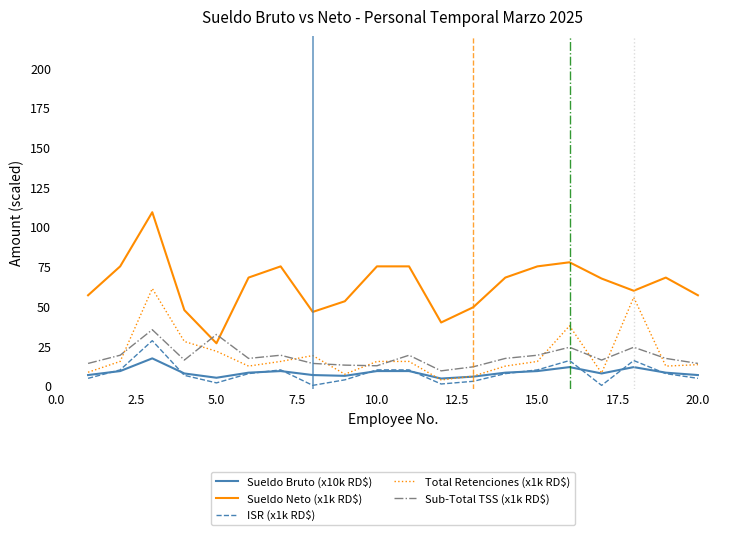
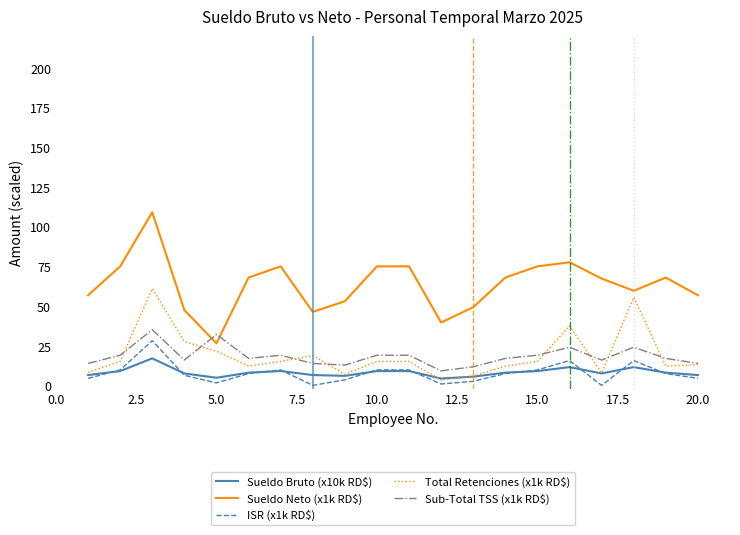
Sub-Total TSS (x1k RD$), 10.0: 12 -> 19
